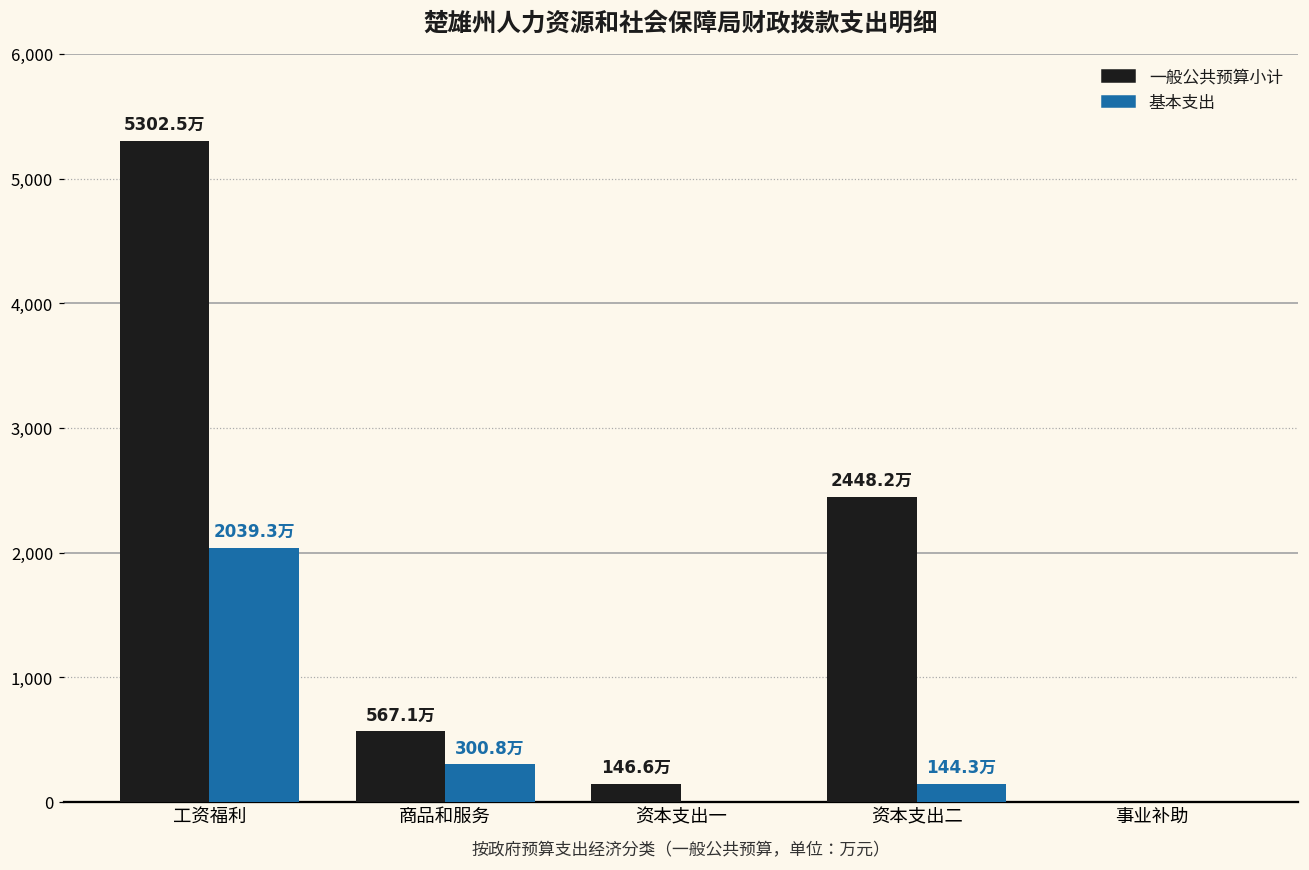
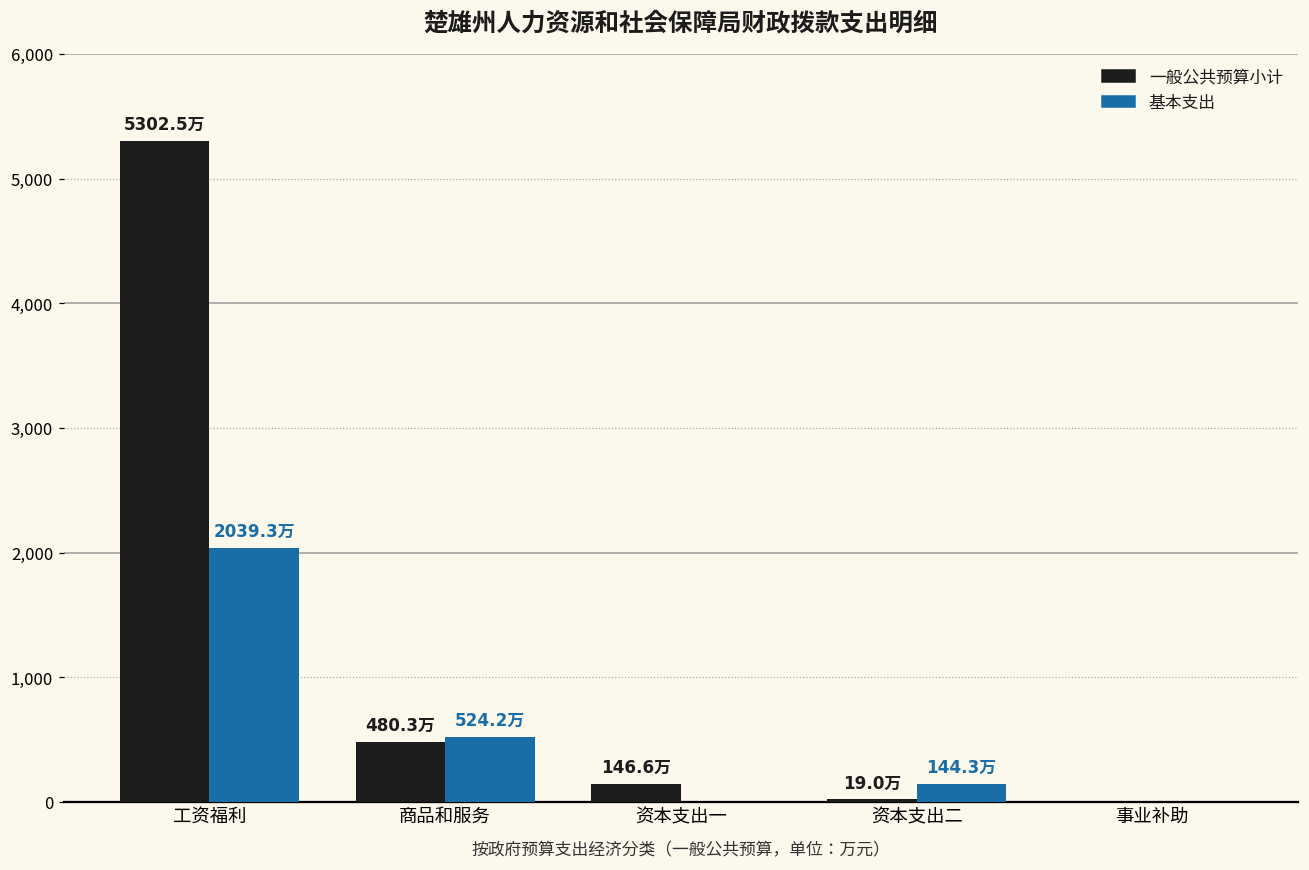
一般公共预算小计, 商品和服务: 567.1万 -> 480.3万
基本支出, 商品和服务: 300.8万 -> 524.2万
一般公共预算小计, 资本支出二: 2448.2万 -> 19.0万
